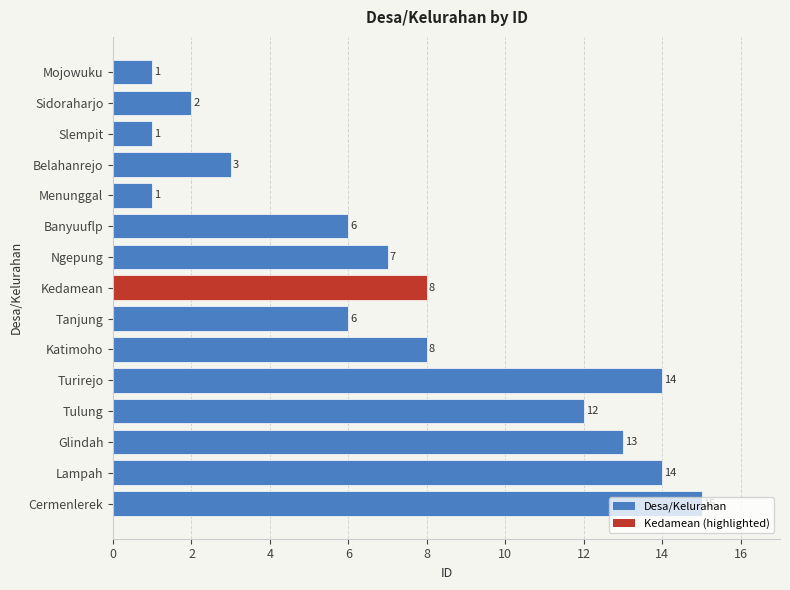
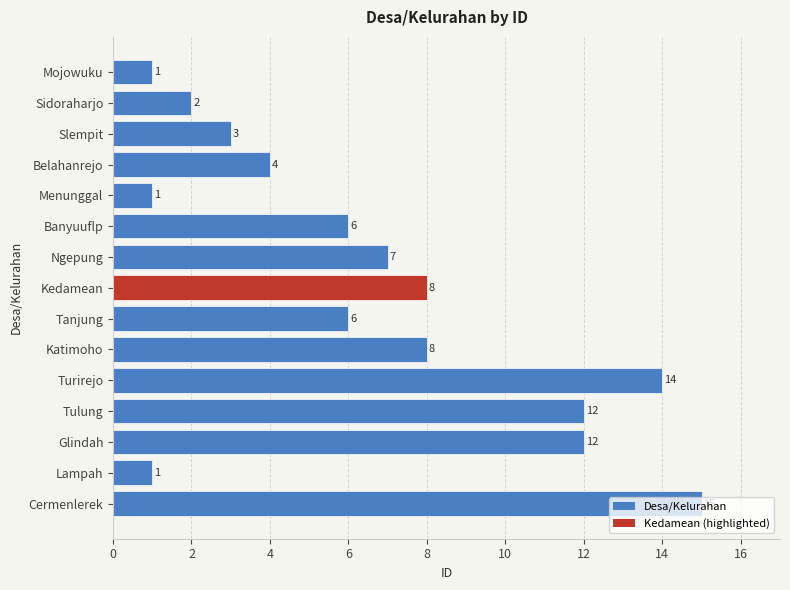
Slempit: 1 -> 3
Belahanrejo: 3 -> 4
Glindah: 13 -> 12
Lampah: 14 -> 1
